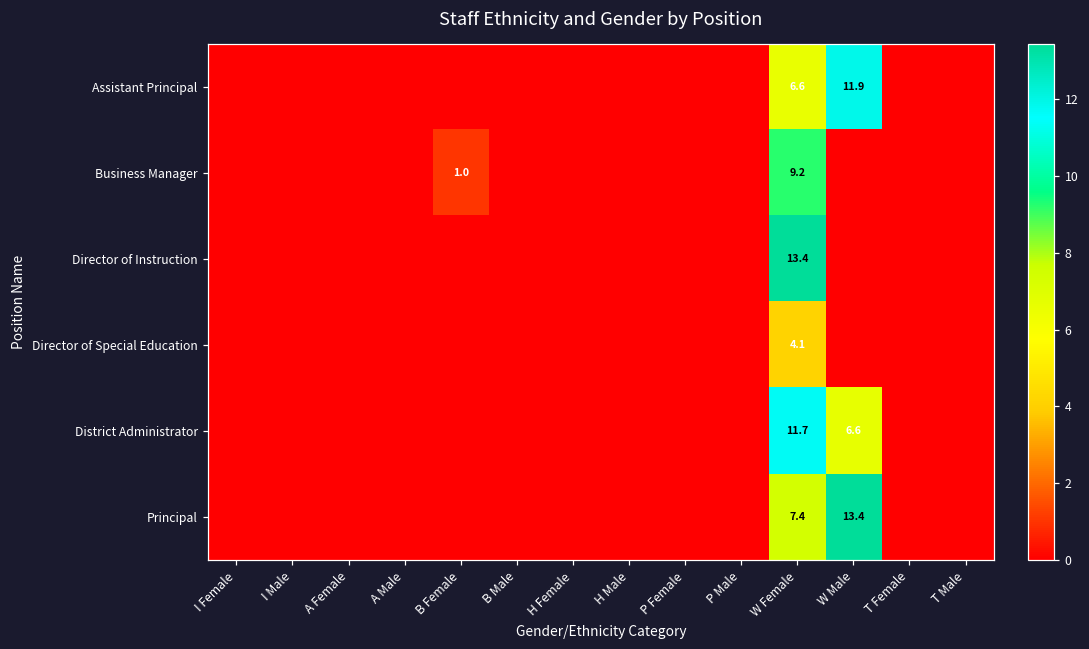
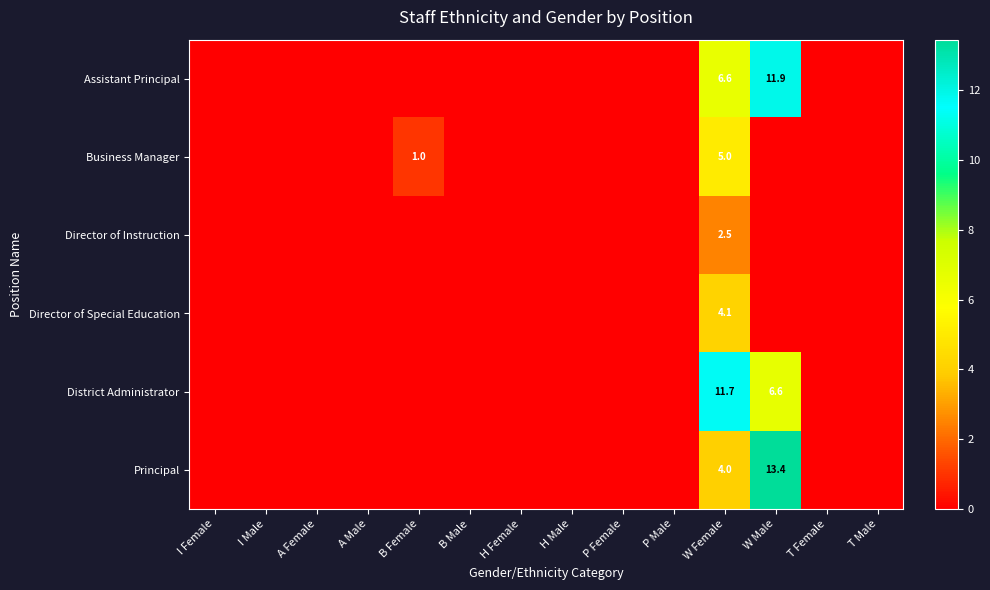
Business Manager, W Female: 9.2 -> 5.0
Director of Instruction, W Female: 13.4 -> 2.5
Principal, W Female: 7.4 -> 4.0
